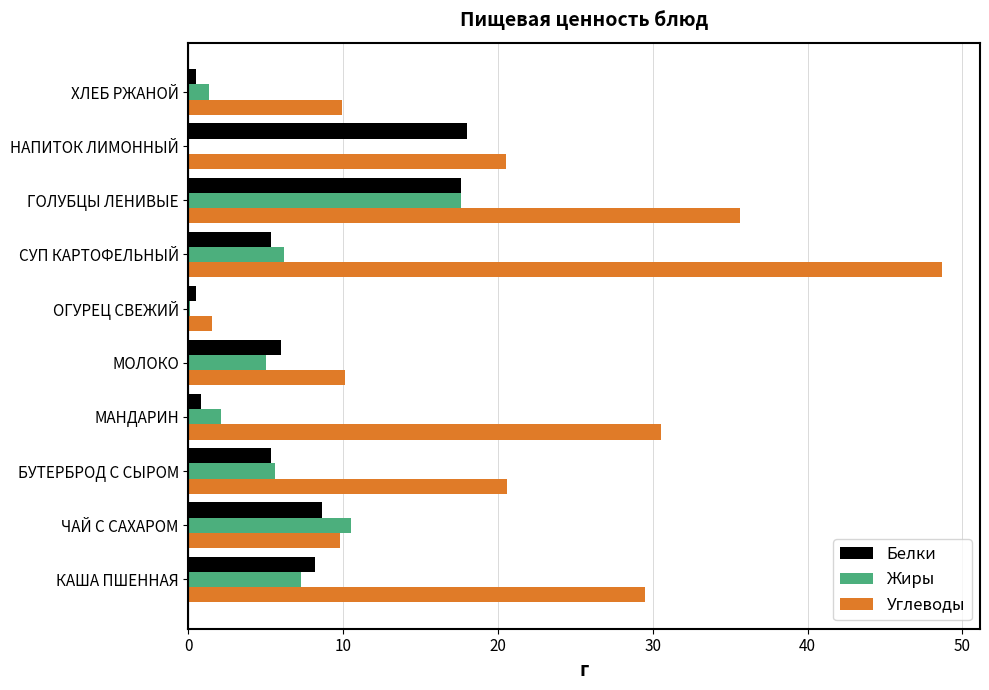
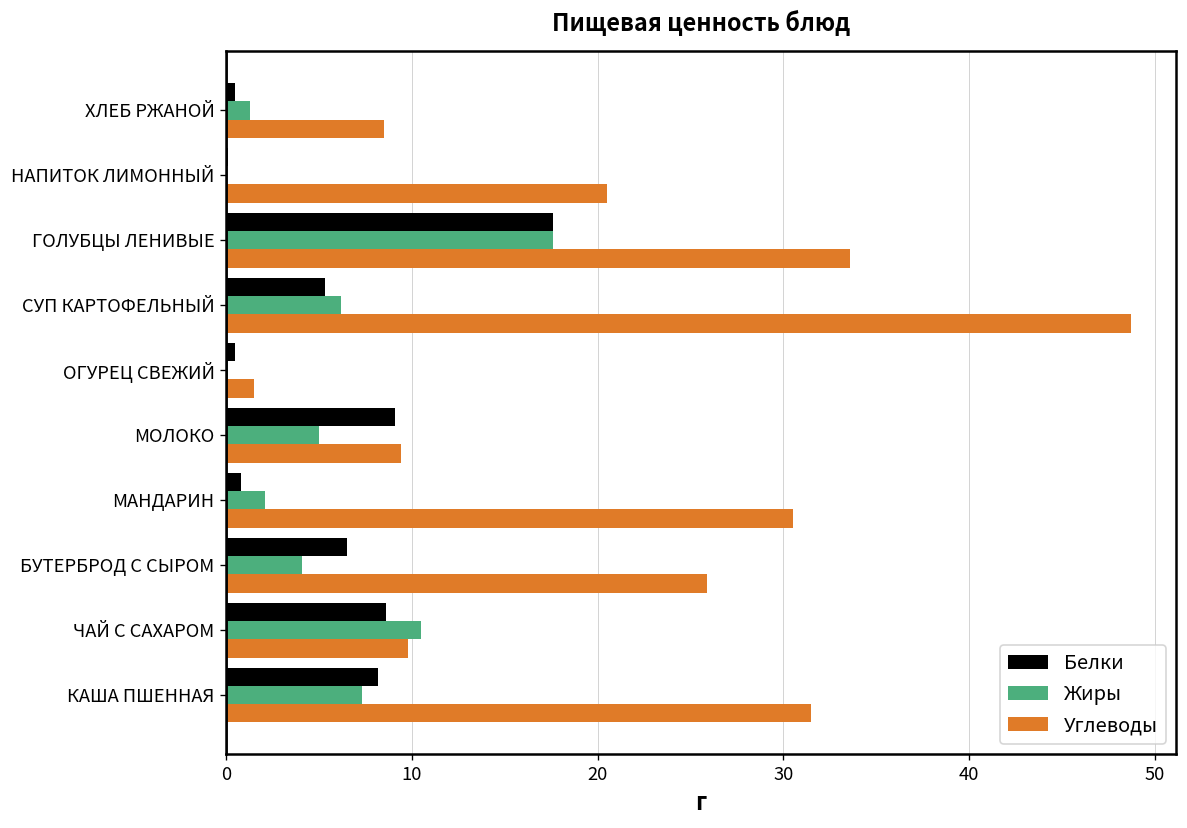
Углеводы, ХЛЕБ РЖАНОЙ: 9.9 -> 8.5
Белки, НАПИТОК ЛИМОННЫЙ: 18.0 -> 0.1
Углеводы, ГОЛУБЦЫ ЛЕНИВЫЕ: 35.6 -> 33.6
Белки, МОЛОКО: 6.0 -> 9.1
Углеводы, МОЛОКО: 10.1 -> 9.4
Белки, БУТЕРБРОД С СЫРОМ: 5.3 -> 6.5
Жиры, БУТЕРБРОД С СЫРОМ: 5.6 -> 4.1
Углеводы, БУТЕРБРОД С СЫРОМ: 20.6 -> 25.9
Углеводы, КАША ПШЕННАЯ: 29.5 -> 31.5
